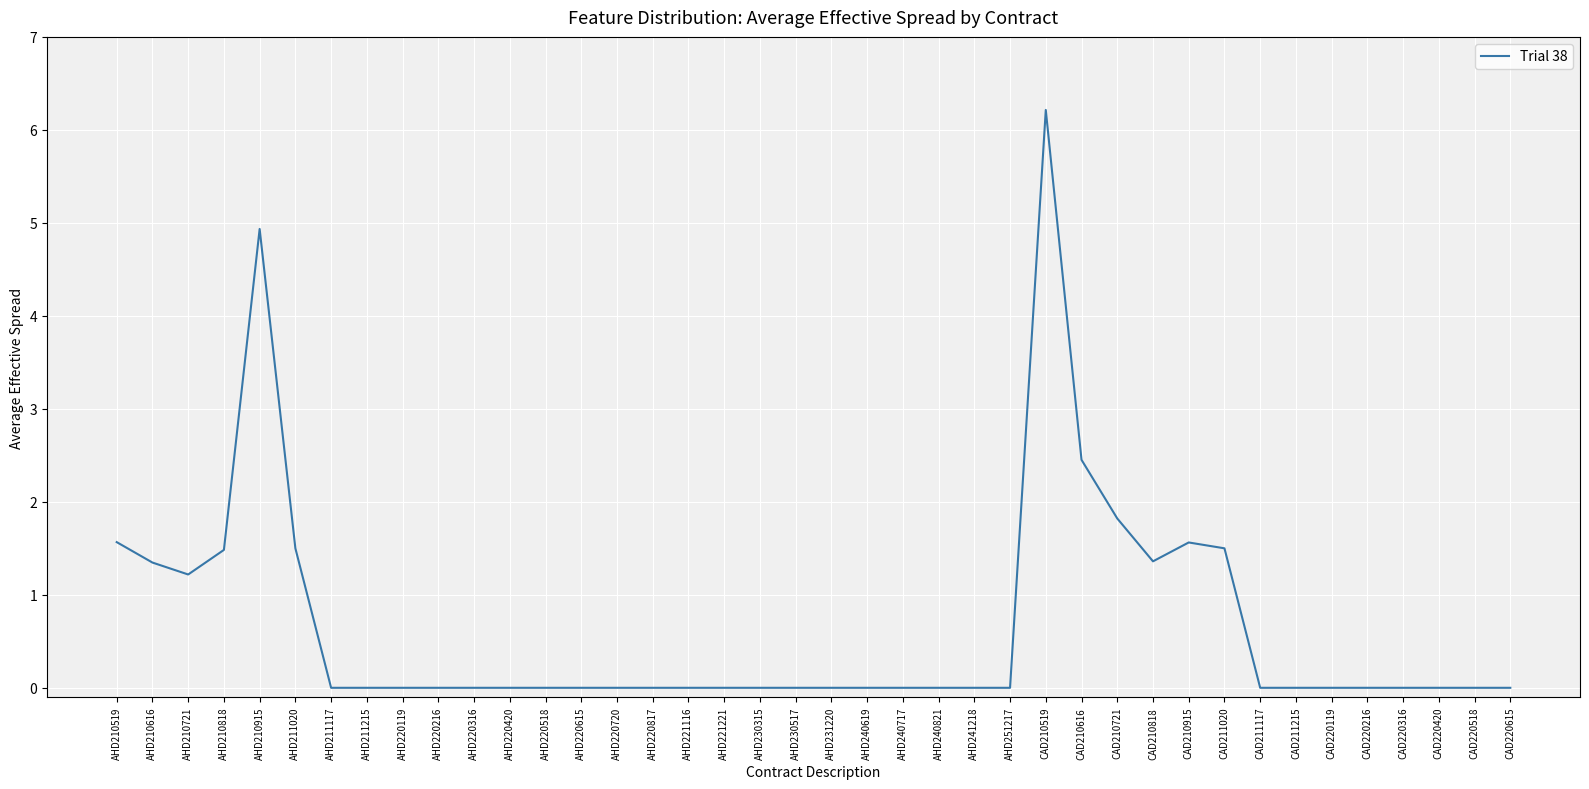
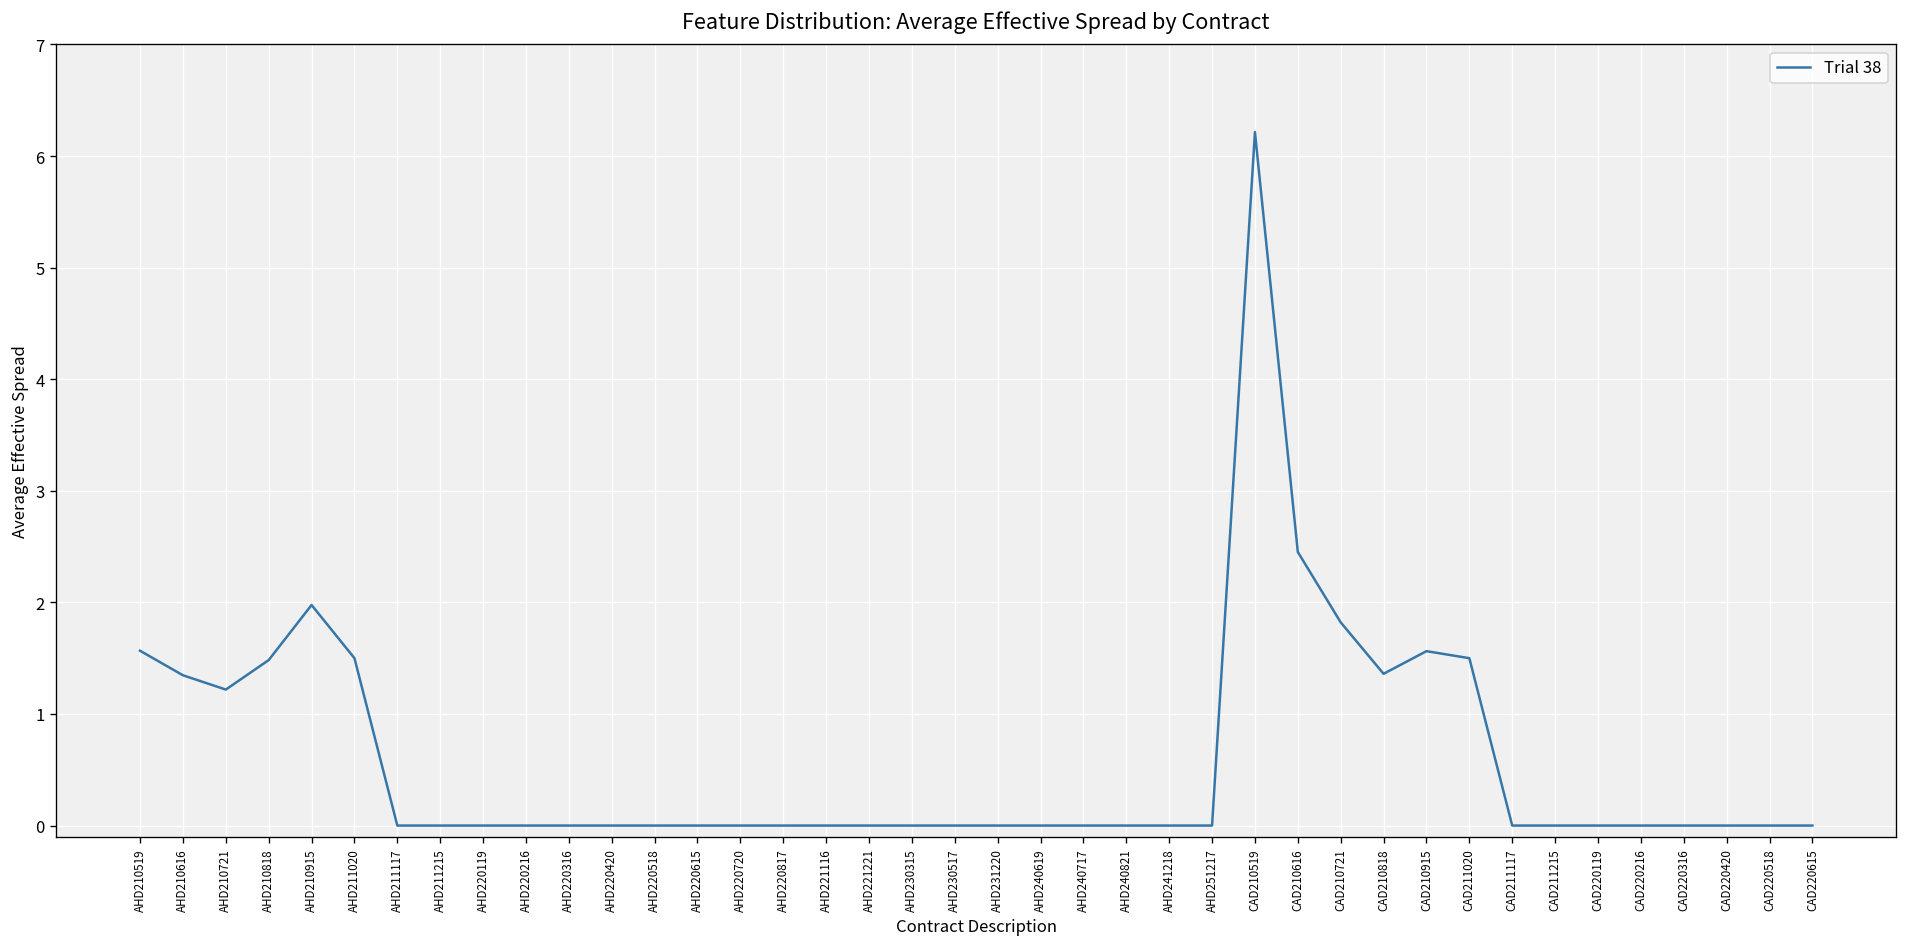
AHD210915: 4.9 -> 2.0
